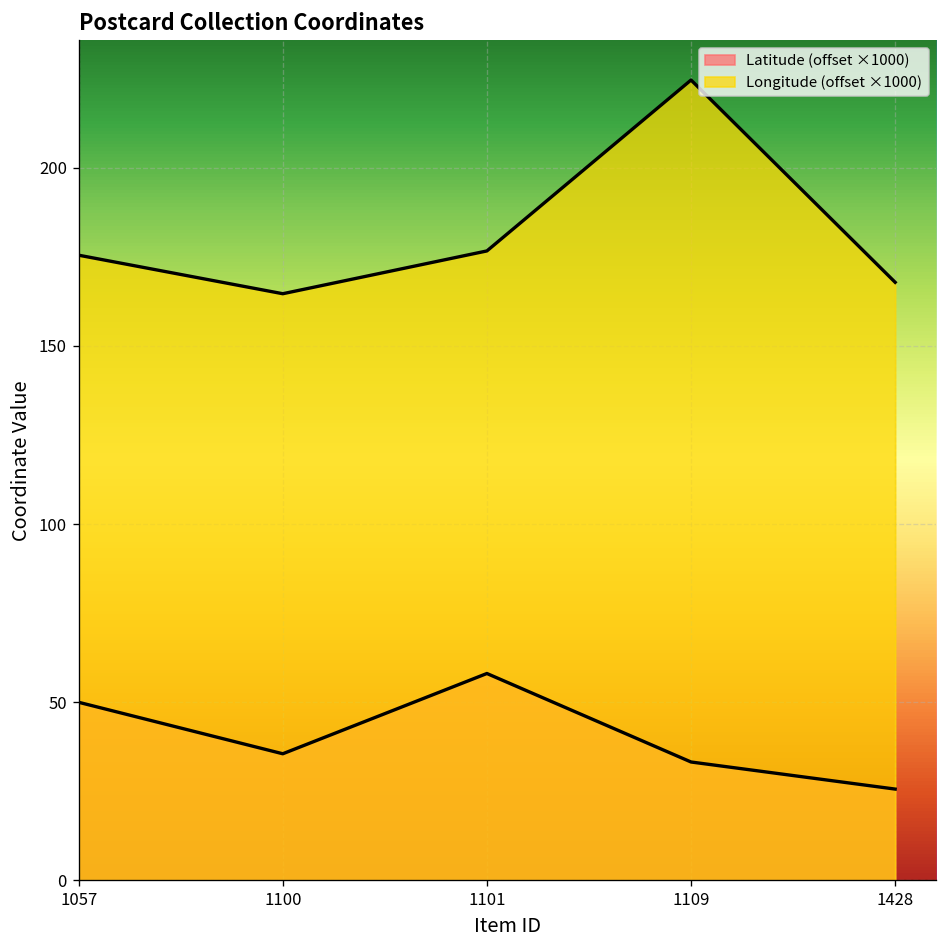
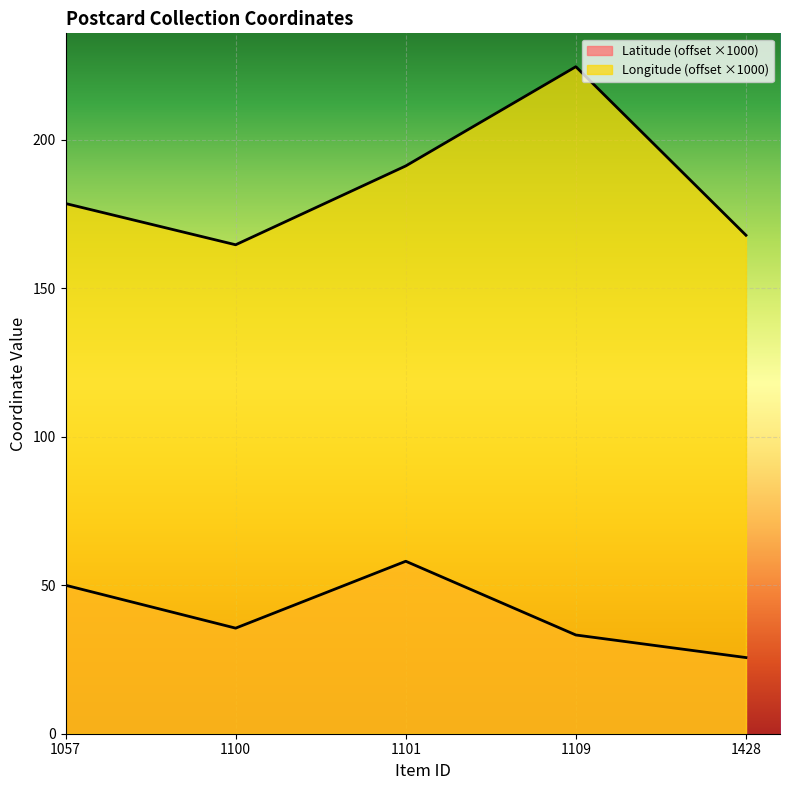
Longitude (offset ×1000), 1057: 175 -> 179
Longitude (offset ×1000), 1101: 177 -> 191
